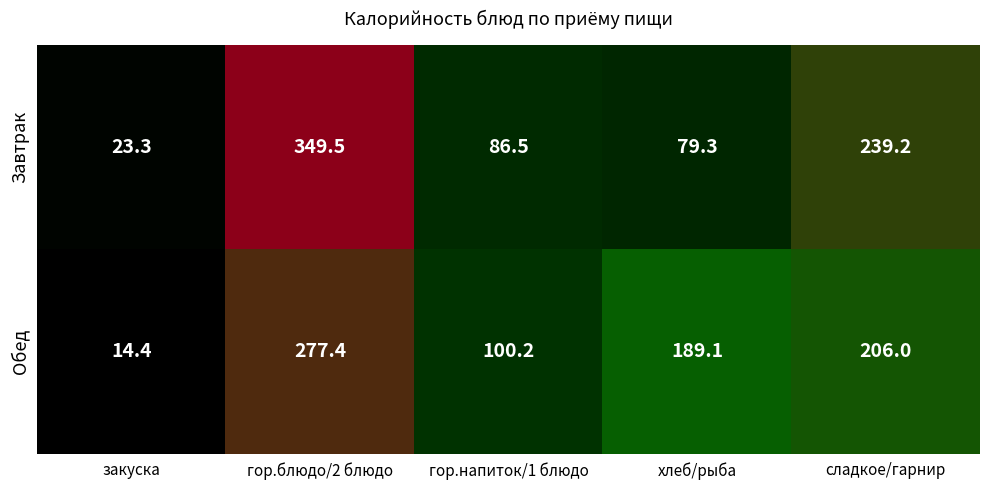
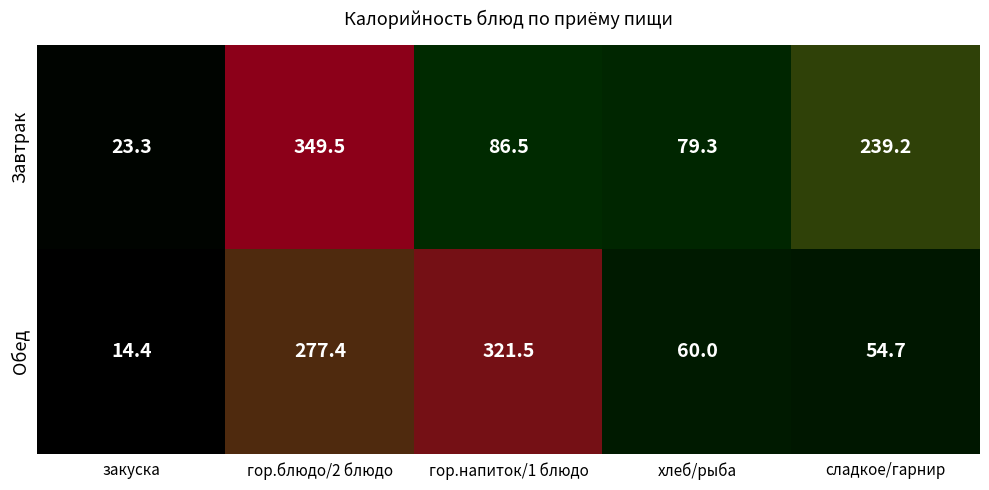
Обед, гор.напиток/1 блюдо: 100.2 -> 321.5
Обед, хлеб/рыба: 189.1 -> 60.0
Обед, сладкое/гарнир: 206.0 -> 54.7
